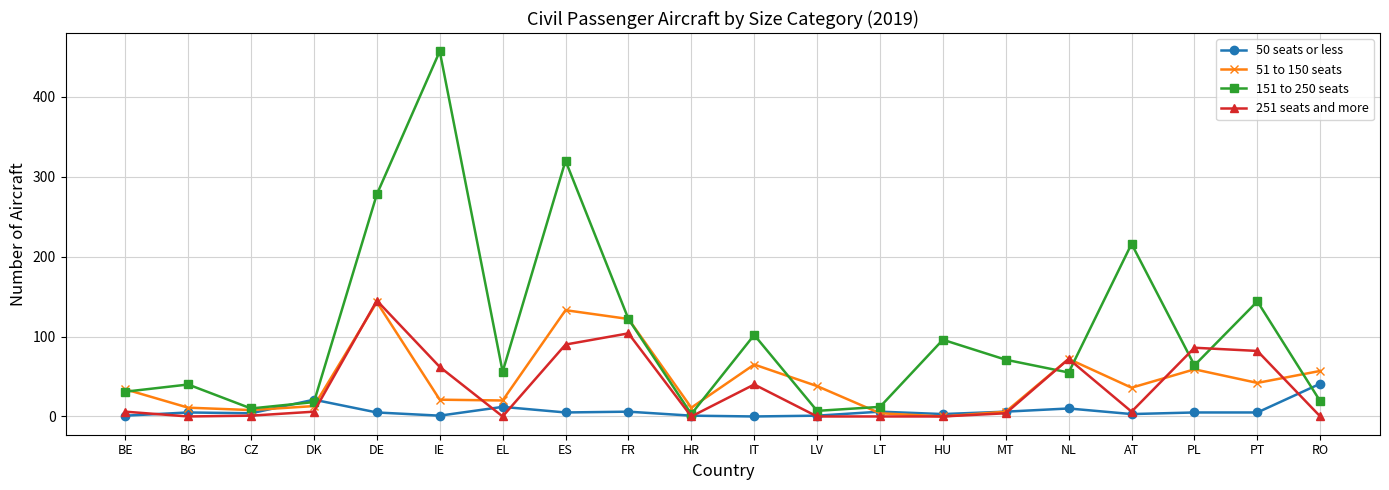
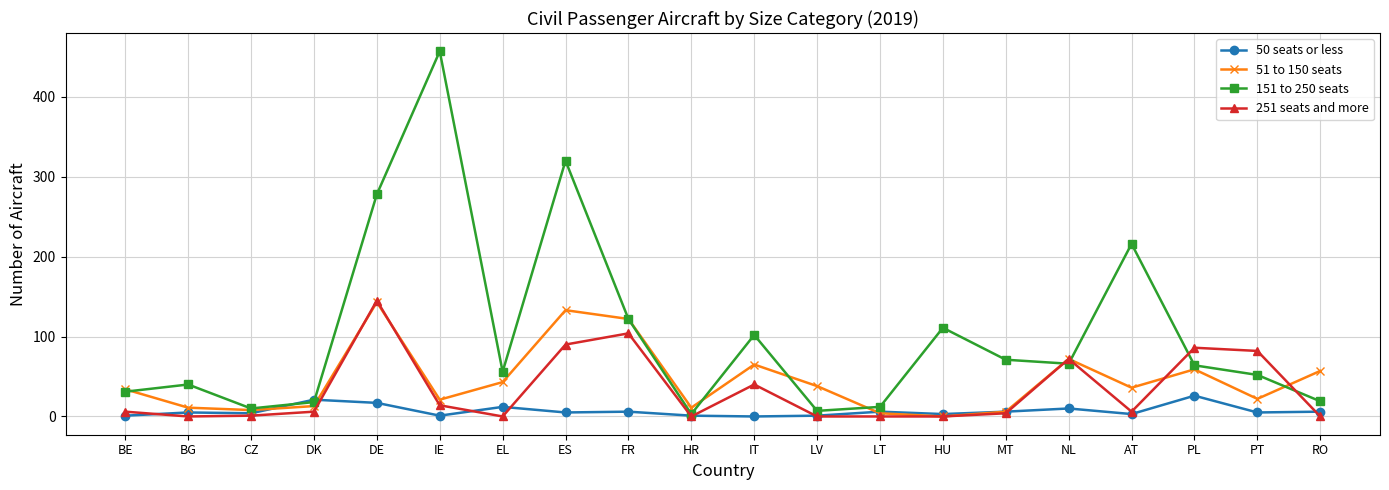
50 seats or less, DE: 10 -> 20
251 seats and more, IE: 60 -> 10
51 to 150 seats, EL: 20 -> 40
151 to 250 seats, HU: 100 -> 110
151 to 250 seats, NL: 60 -> 70
50 seats or less, PL: 10 -> 30
51 to 150 seats, PT: 40 -> 20
151 to 250 seats, PT: 140 -> 50
50 seats or less, RO: 40 -> 10
